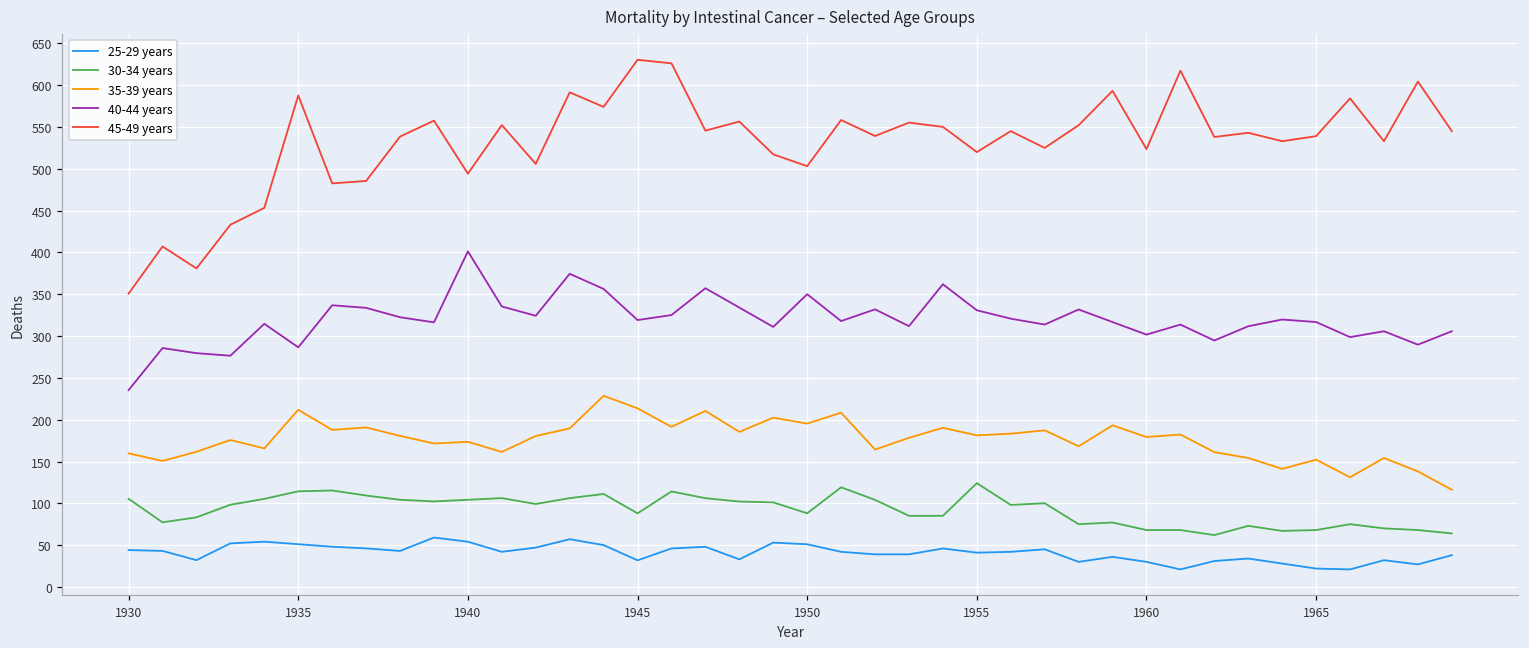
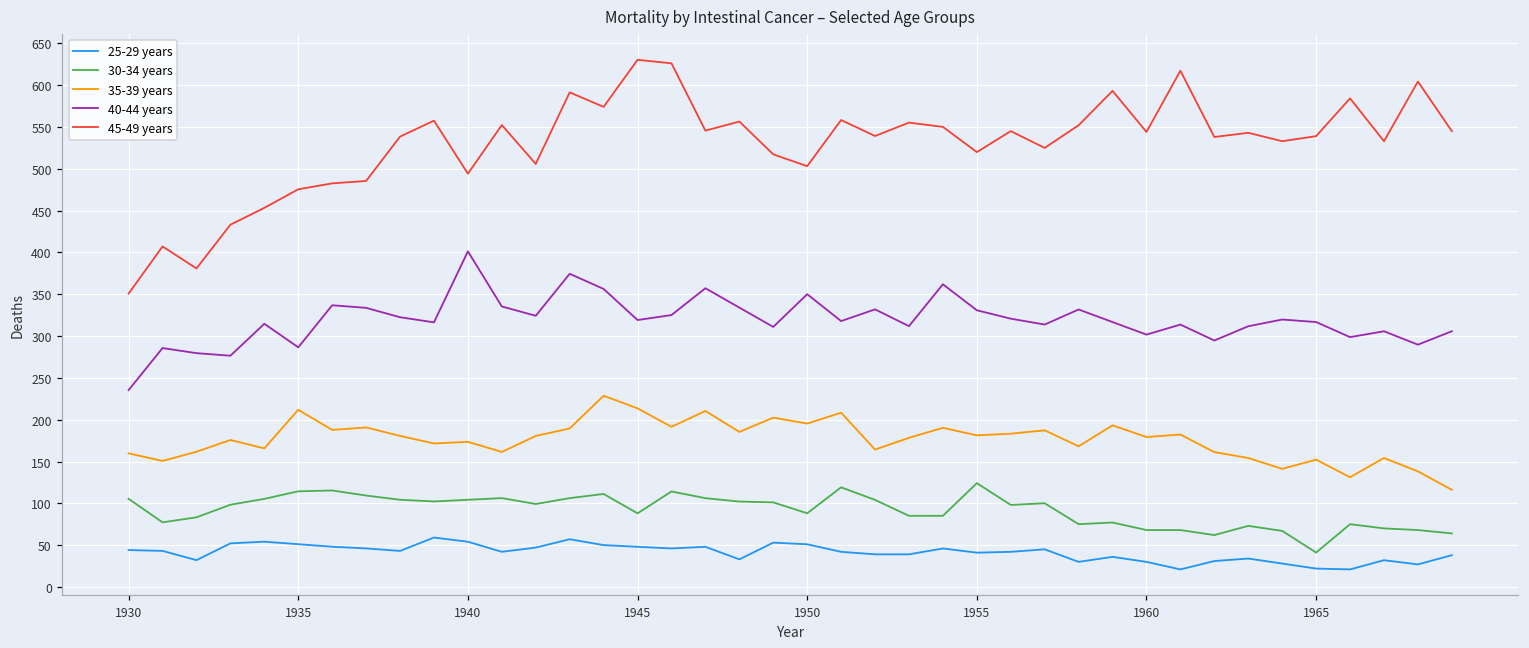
45-49 years, 1935: 590 -> 480
25-29 years, 1945: 30 -> 50
45-49 years, 1960: 520 -> 540
30-34 years, 1965: 70 -> 40
